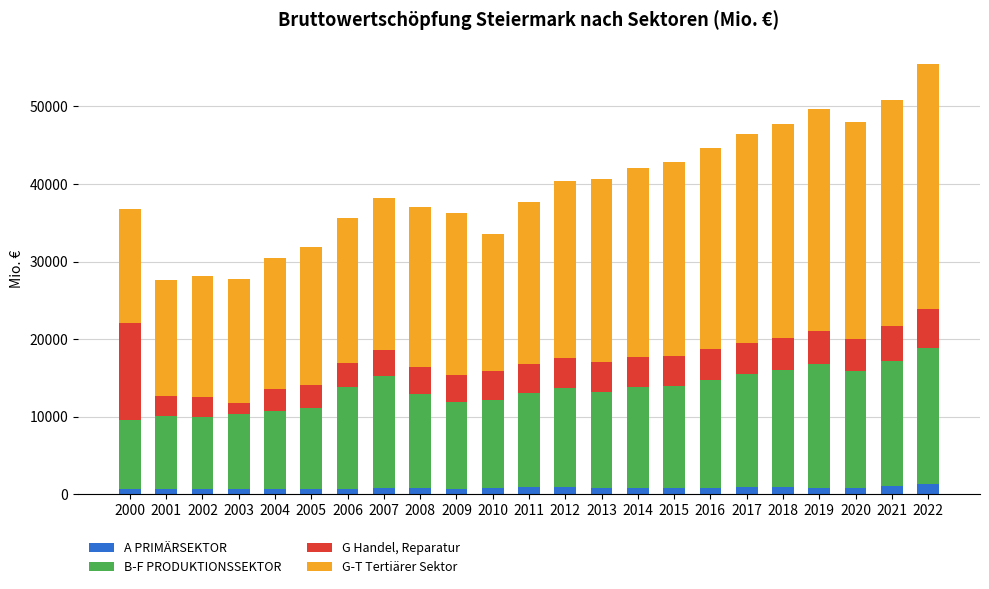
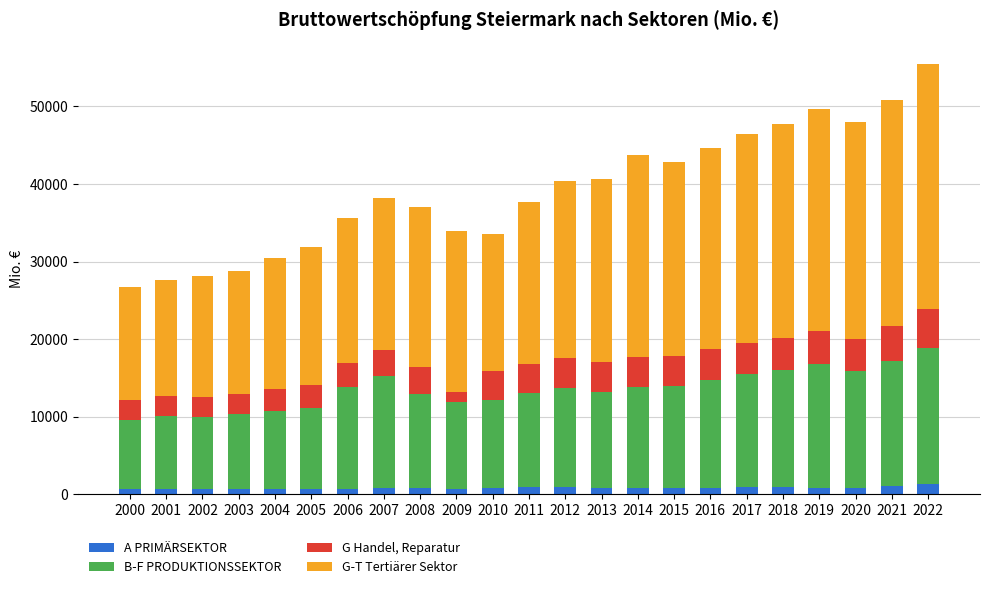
G Handel, Reparatur, 2000: 13000 -> 3000
G Handel, Reparatur, 2003: 1000 -> 3000
G Handel, Reparatur, 2009: 4000 -> 1000
G-T Tertiärer Sektor, 2014: 24000 -> 26000
